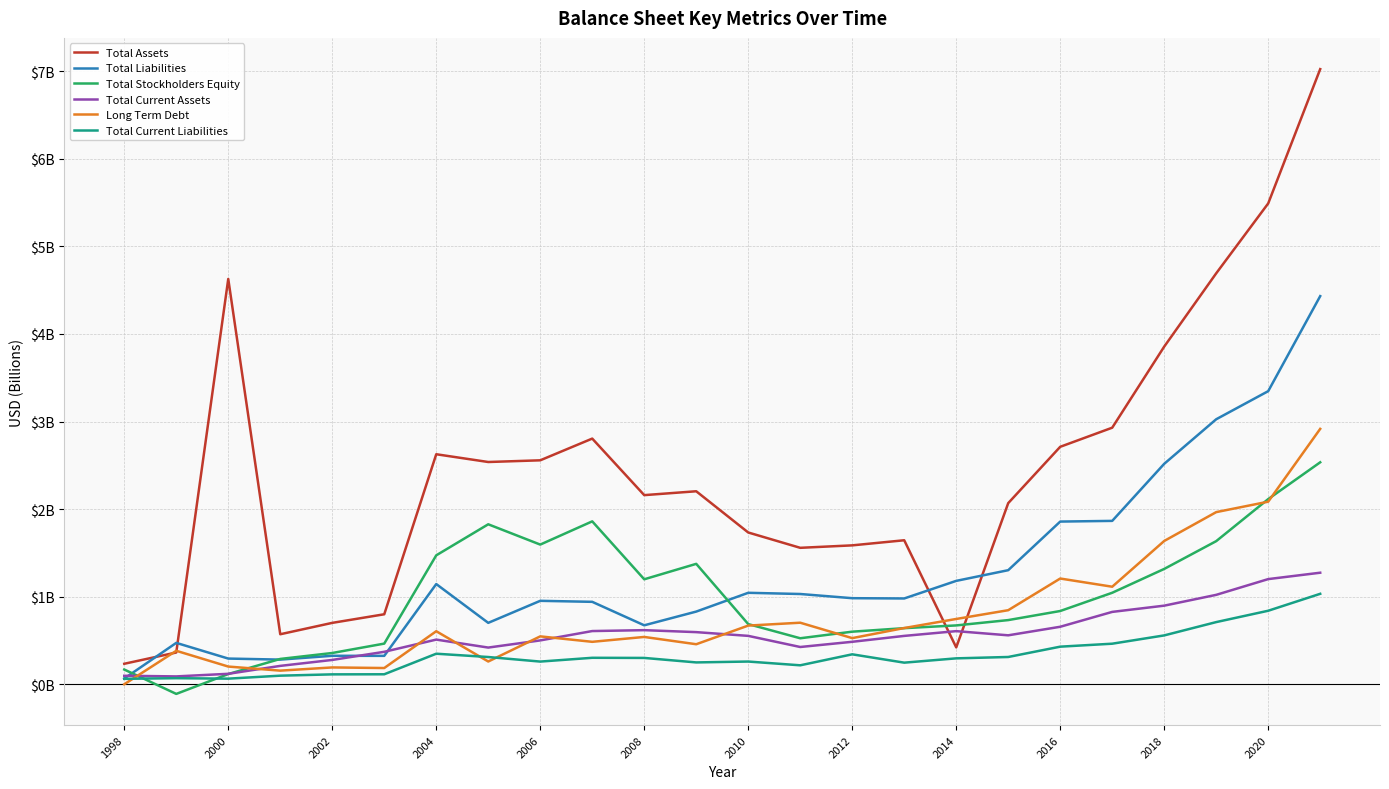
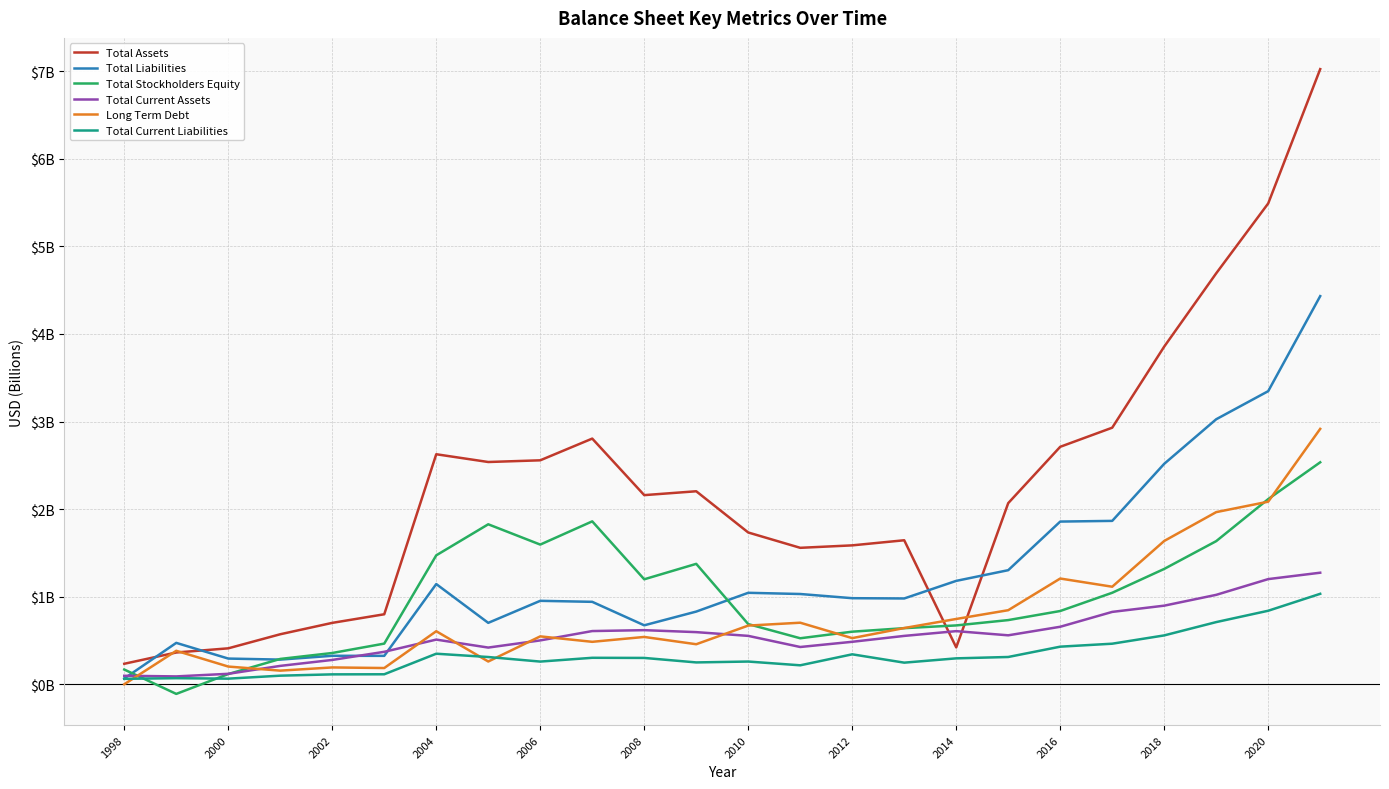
Total Assets, 2000: $4600000000 -> $400000000
